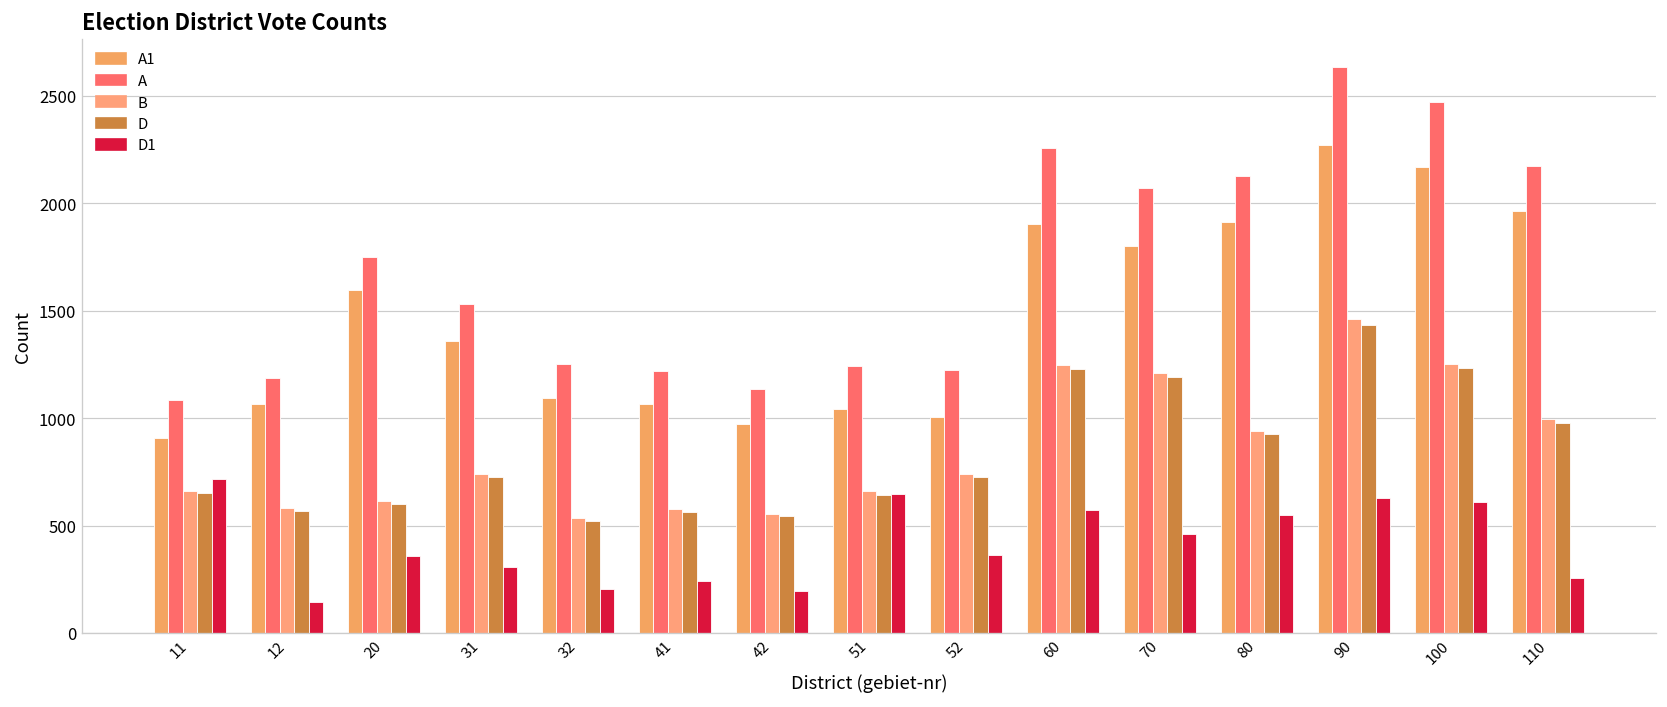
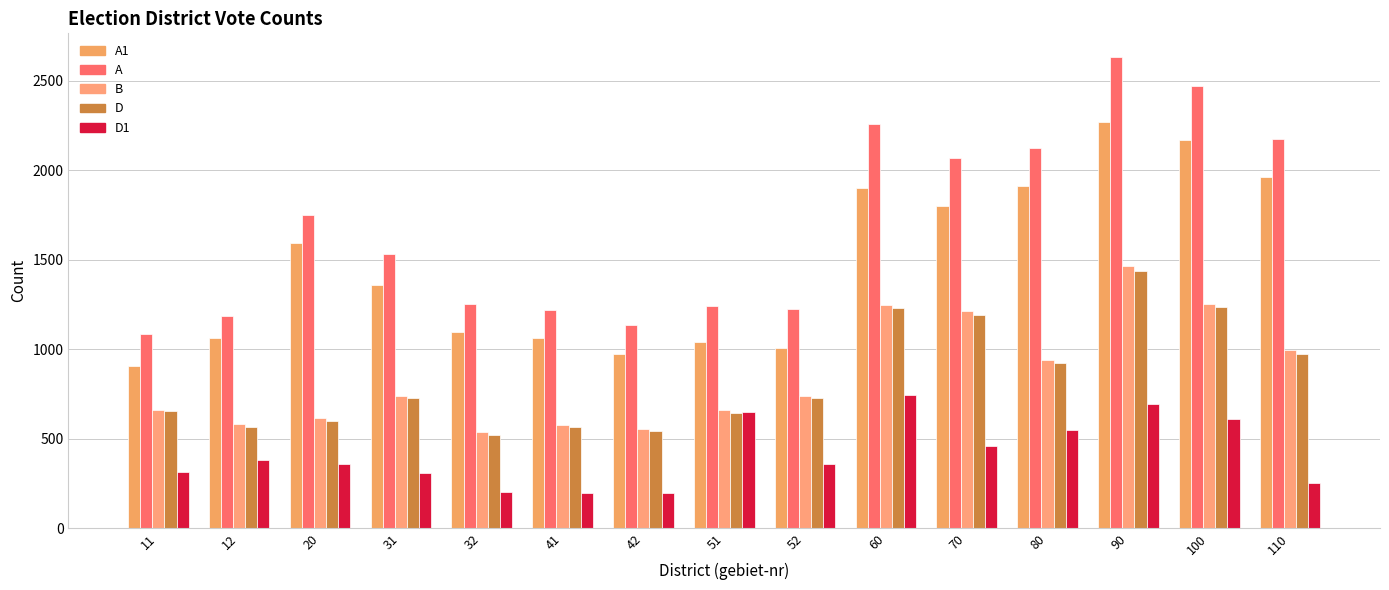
D1, 11: 720 -> 310
D1, 12: 140 -> 380
D1, 41: 240 -> 200
D1, 60: 570 -> 740
D1, 90: 630 -> 690
